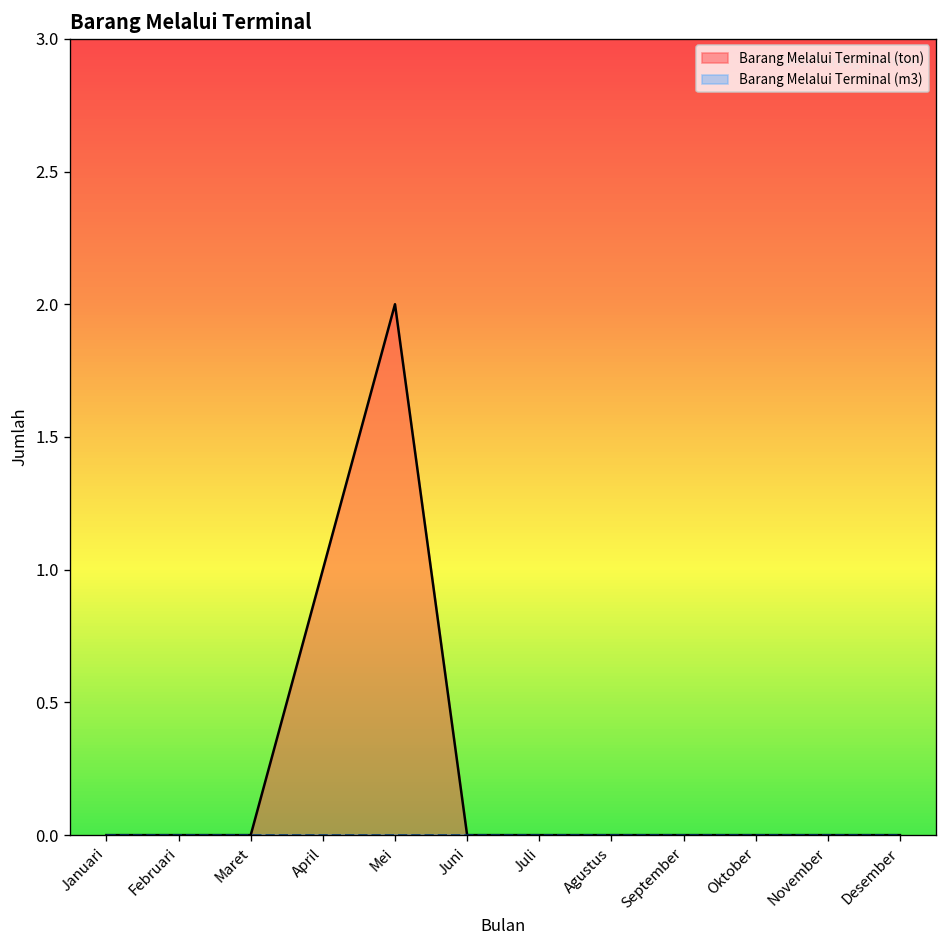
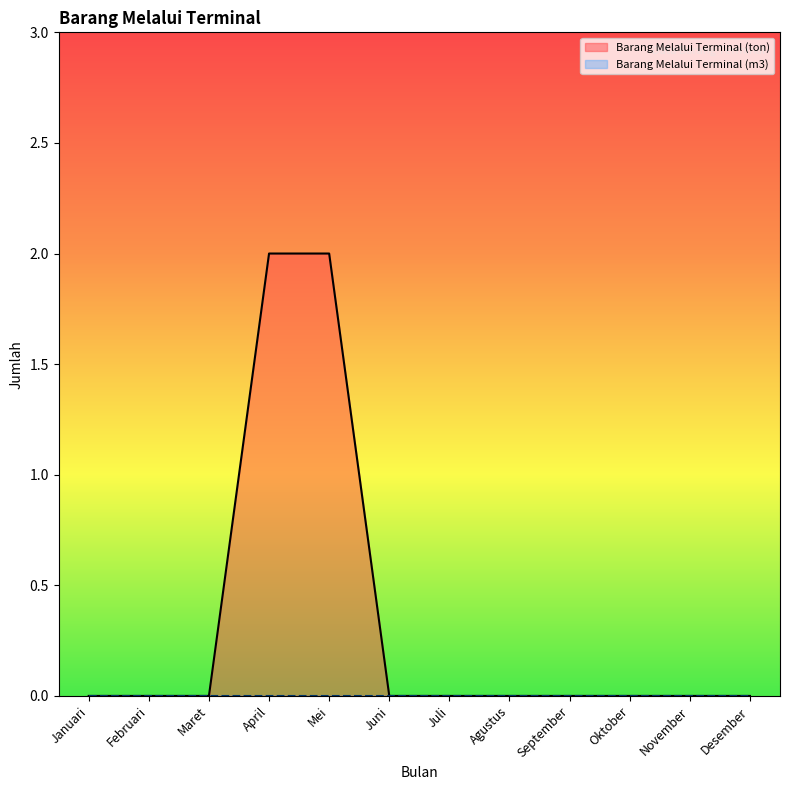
Barang Melalui Terminal (ton), April: 1 -> 2
